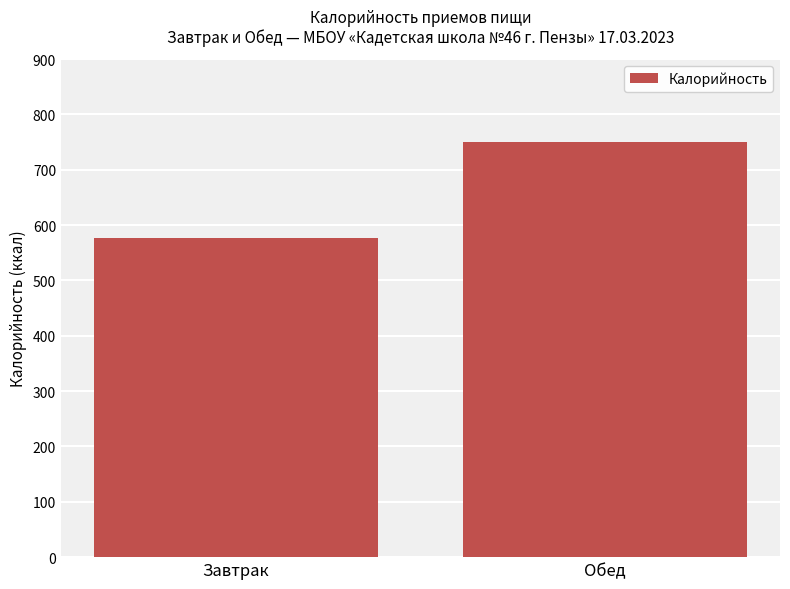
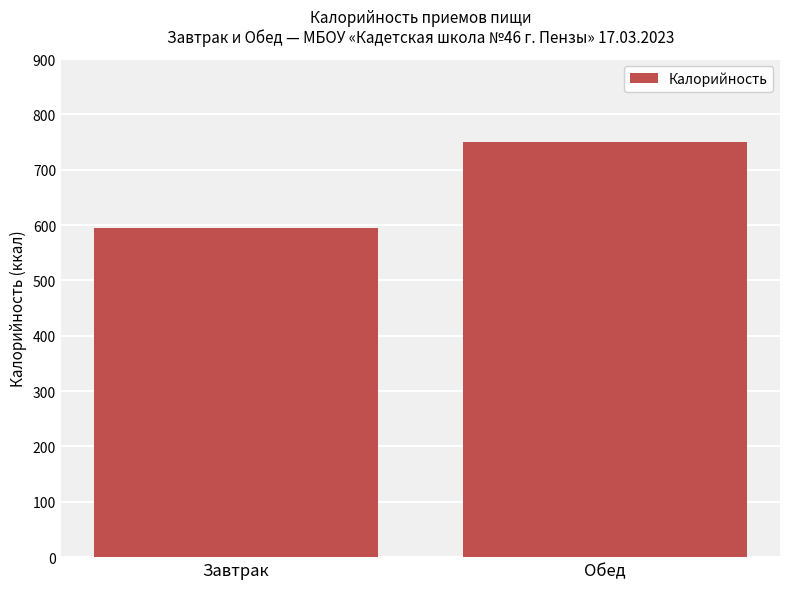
Завтрак: 580 -> 600
